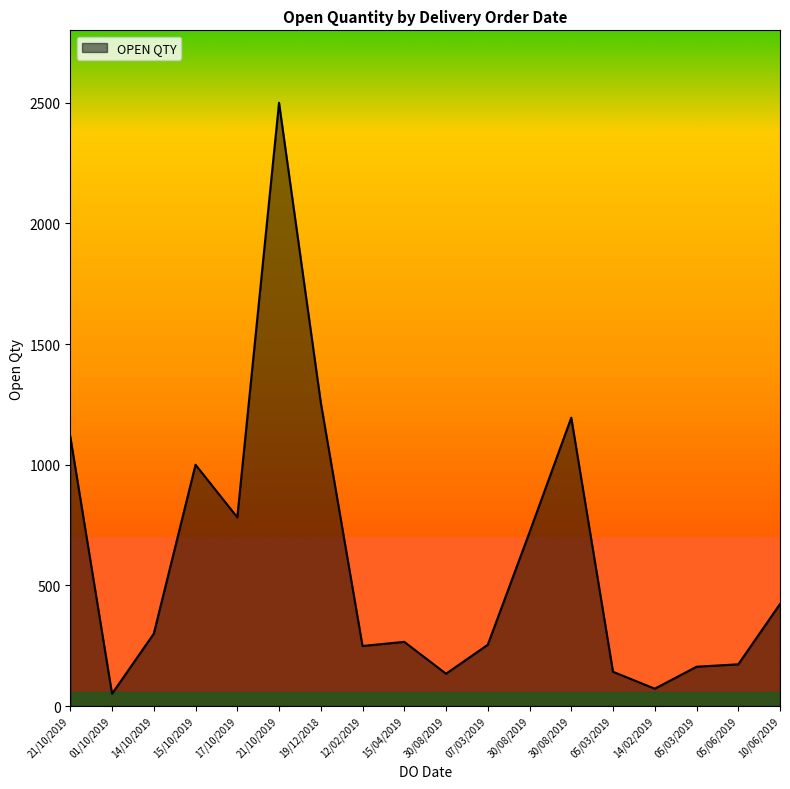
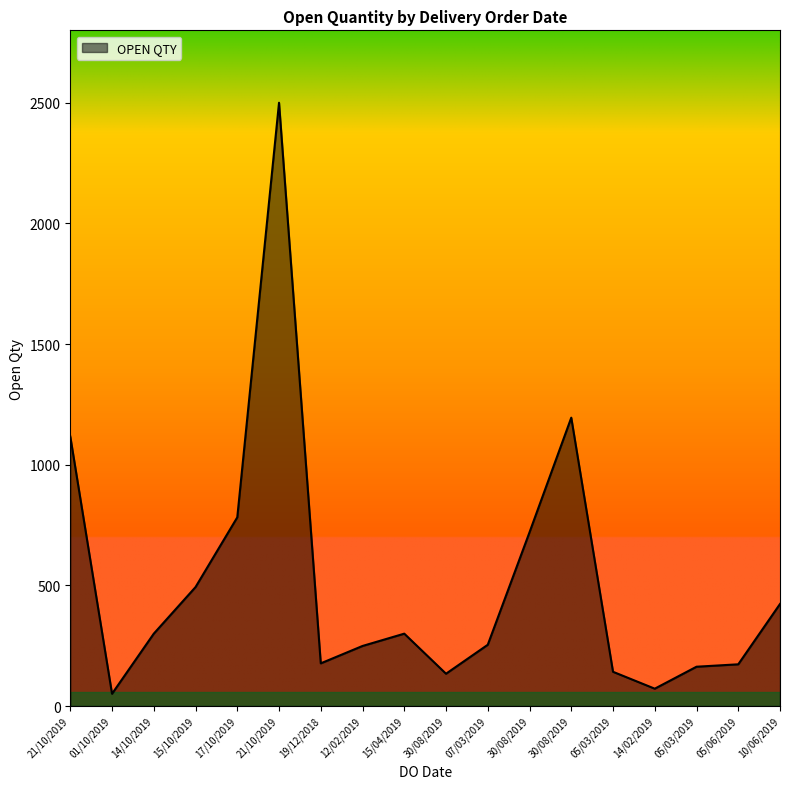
15/10/2019: 1000 -> 490
19/12/2018: 1260 -> 180
15/04/2019: 270 -> 300
